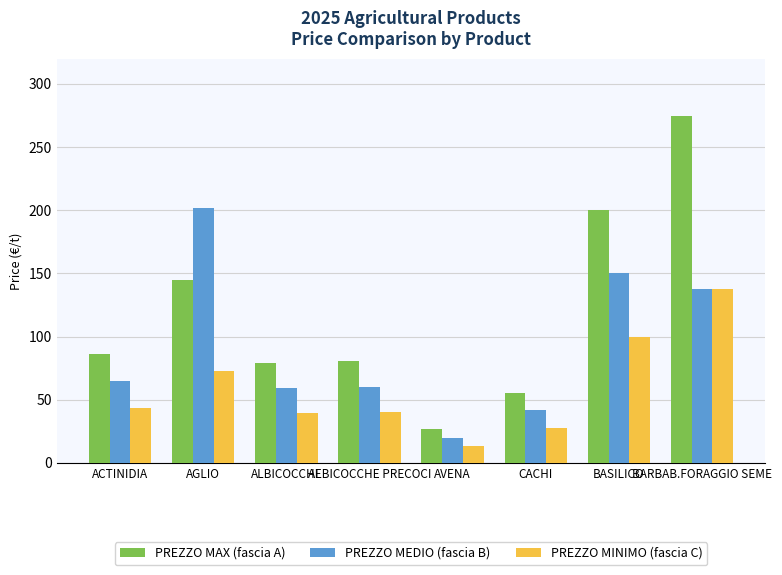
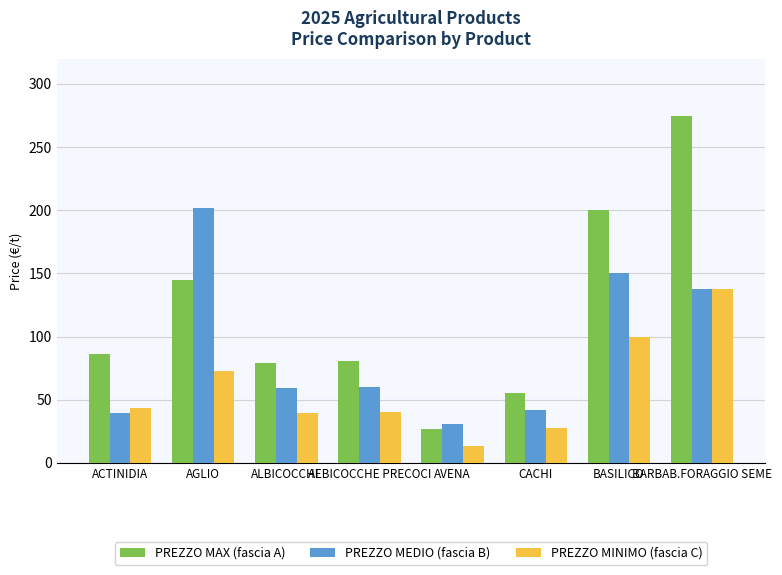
PREZZO MEDIO (fascia B), ACTINIDIA: 65 -> 40
PREZZO MEDIO (fascia B), AVENA: 20 -> 31
